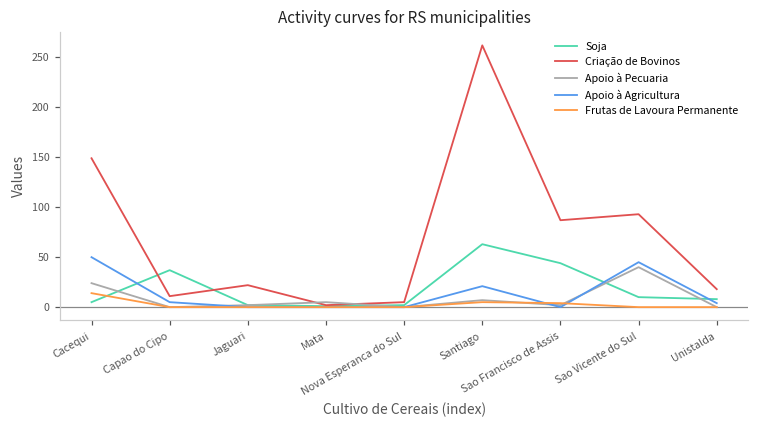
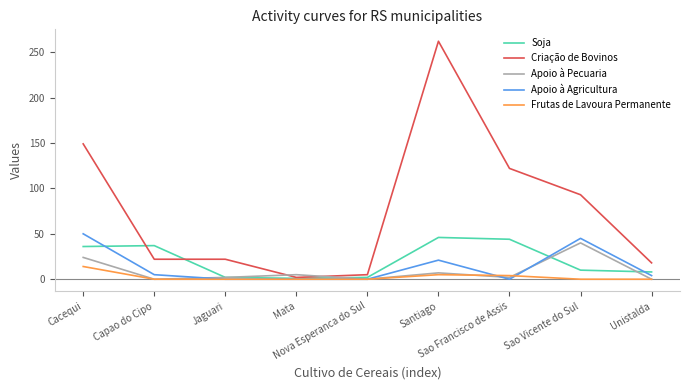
Soja, Cacequi: 10 -> 40
Criação de Bovinos, Capao do Cipo: 10 -> 20
Soja, Santiago: 60 -> 50
Criação de Bovinos, Sao Francisco de Assis: 90 -> 120
